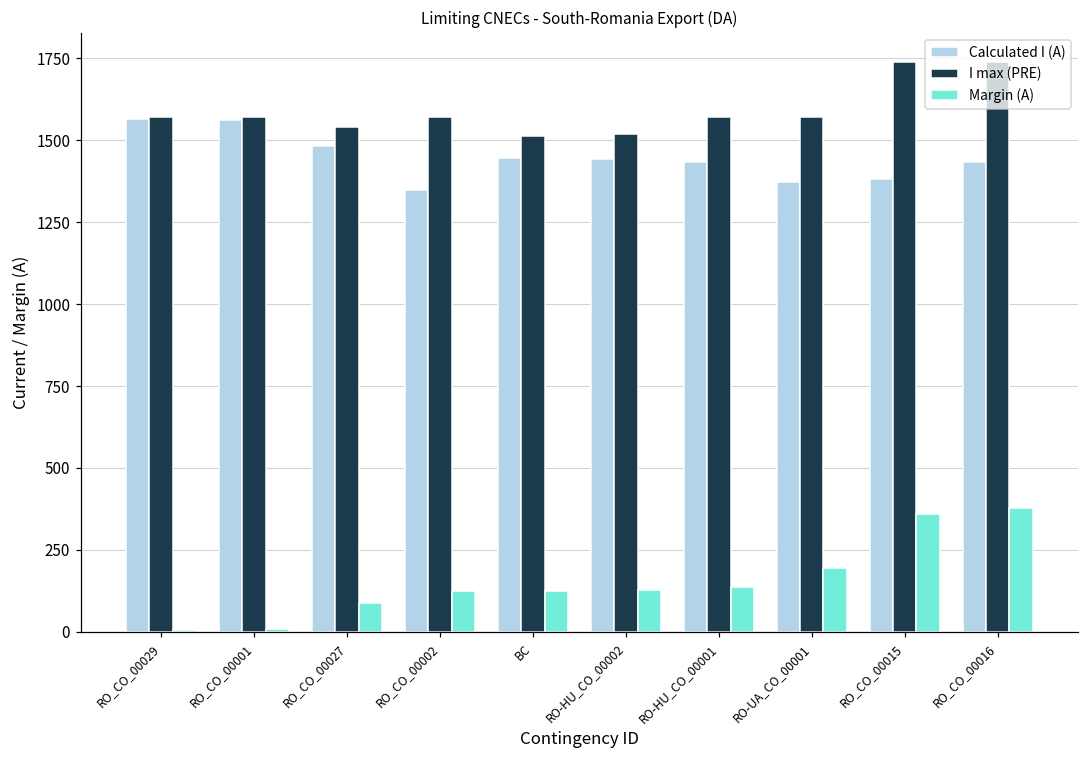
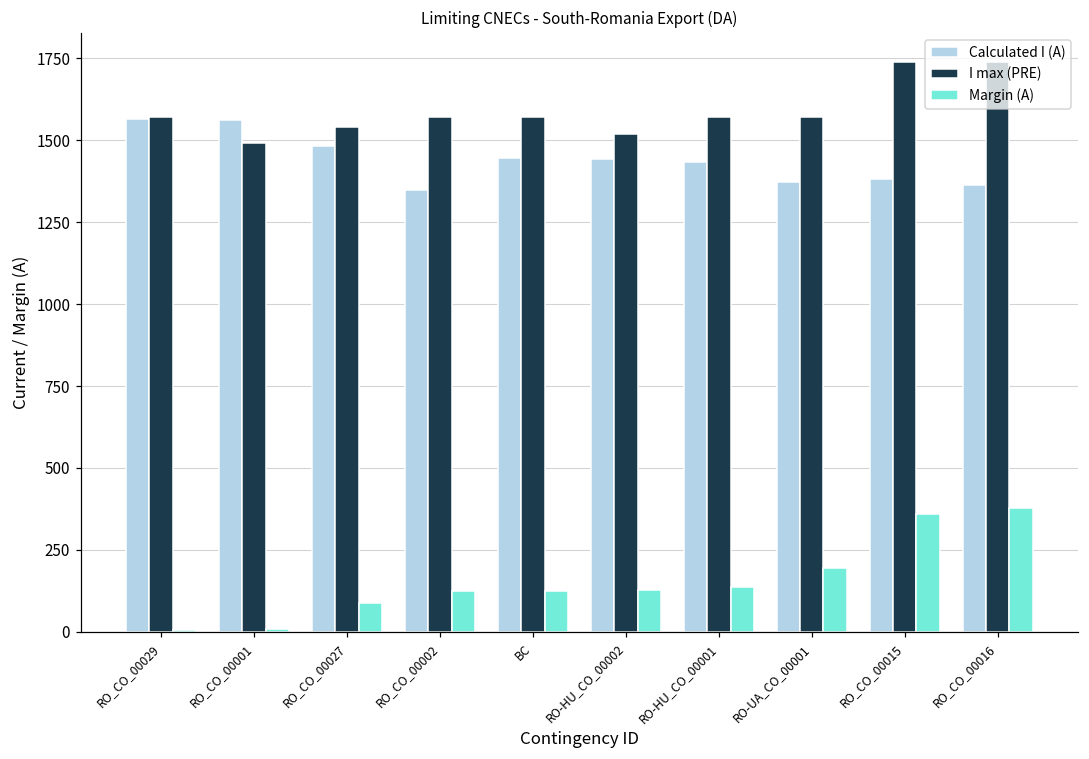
I max (PRE), RO_CO_00001: 1570 -> 1490
I max (PRE), BC: 1510 -> 1570
Calculated I (A), RO_CO_00016: 1430 -> 1360
